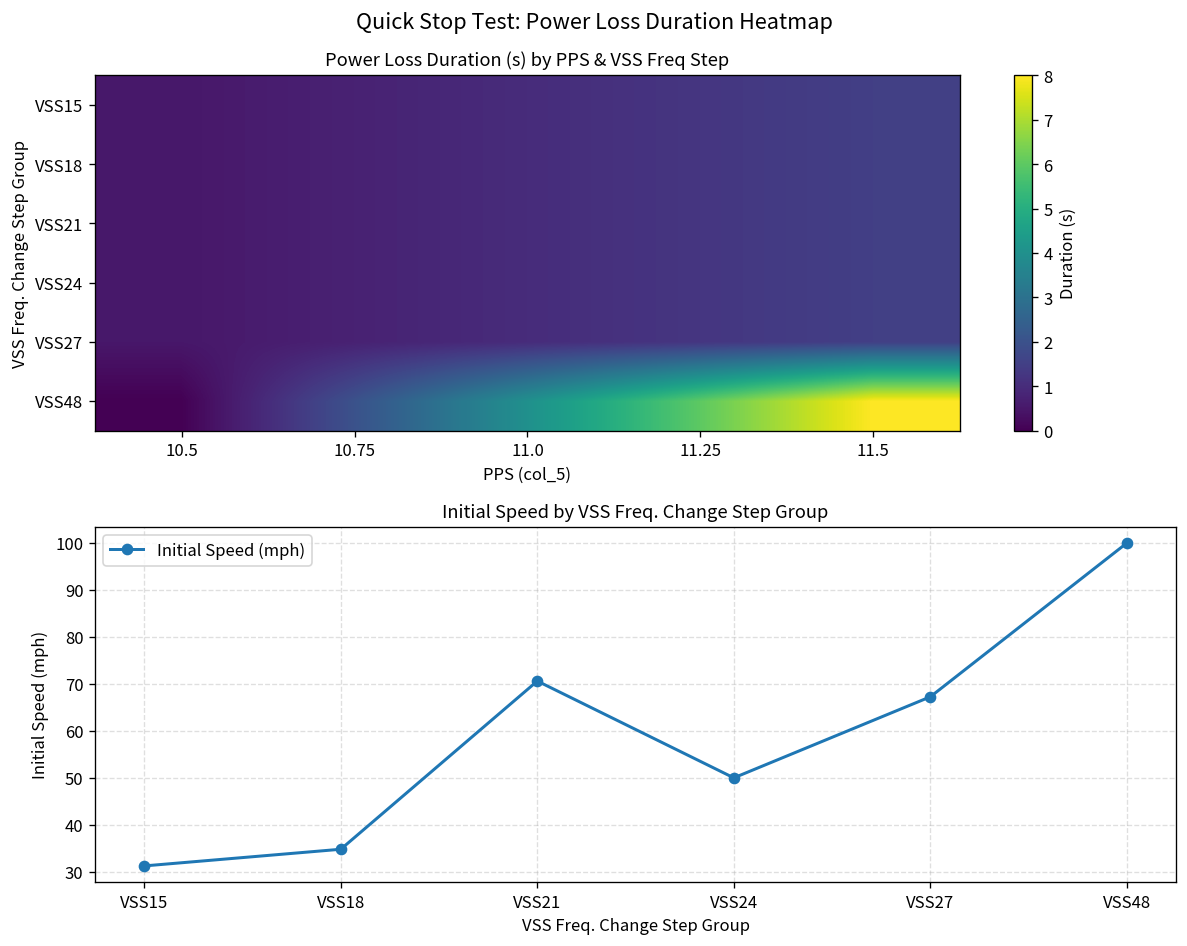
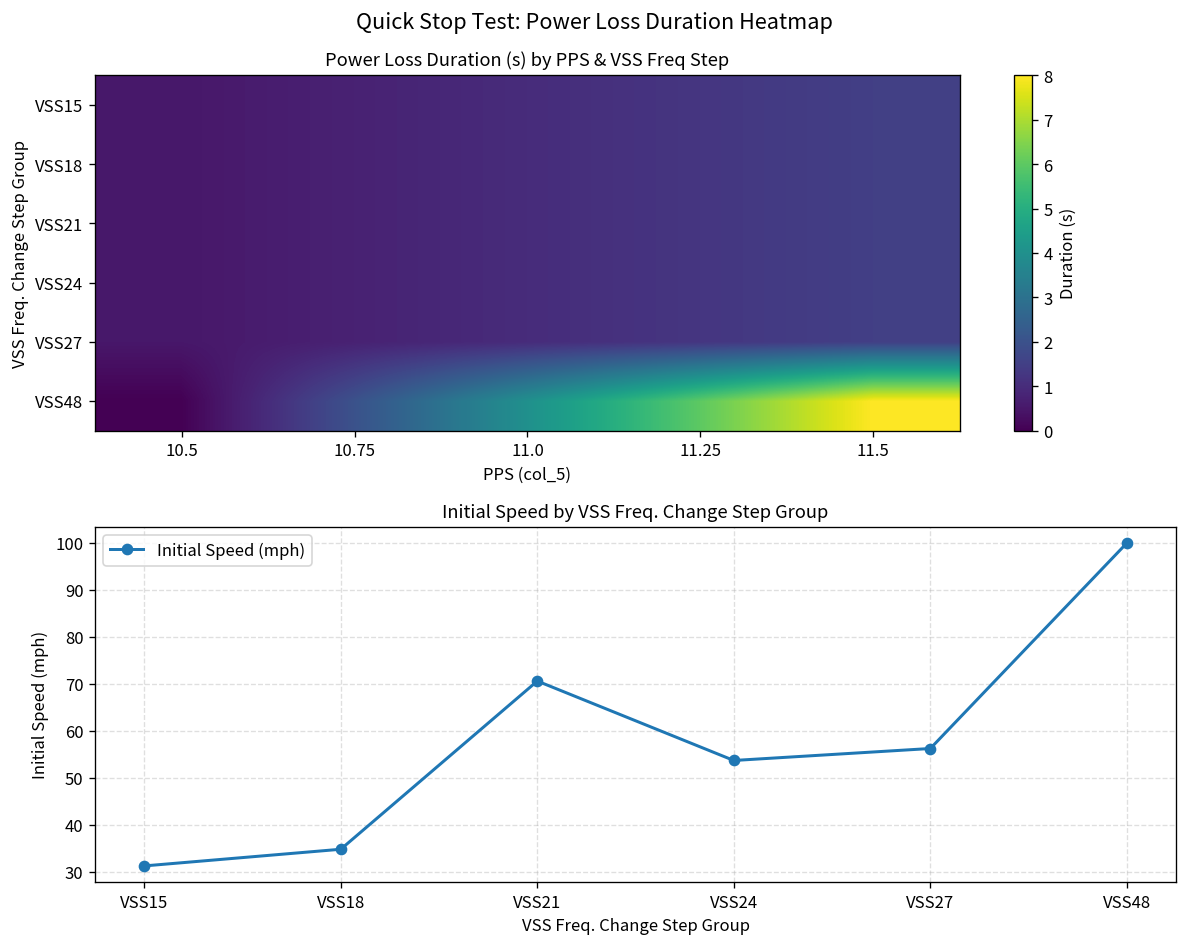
Initial Speed by VSS Freq. Change Step Group, VSS24: 50 -> 54
Initial Speed by VSS Freq. Change Step Group, VSS27: 67 -> 56
